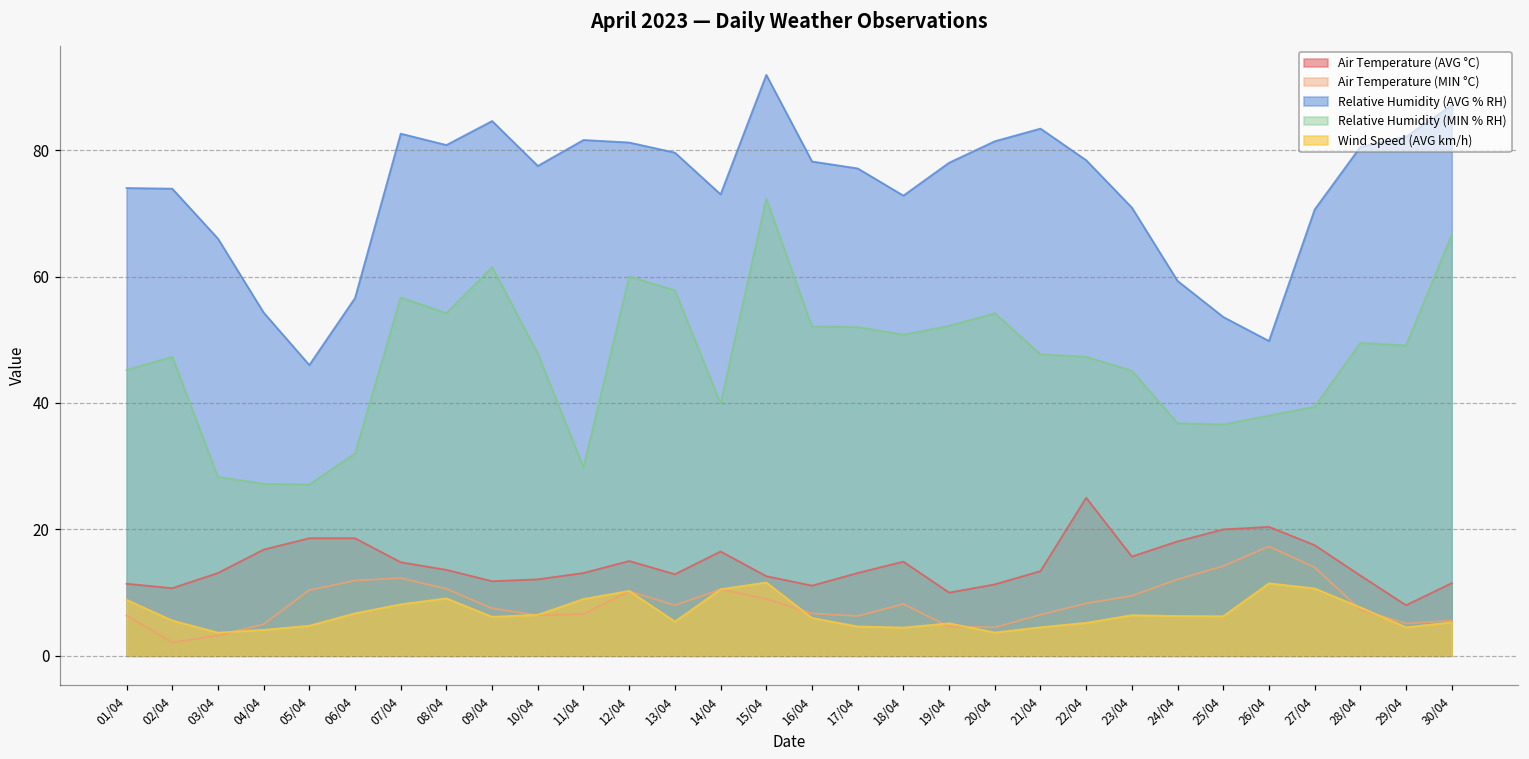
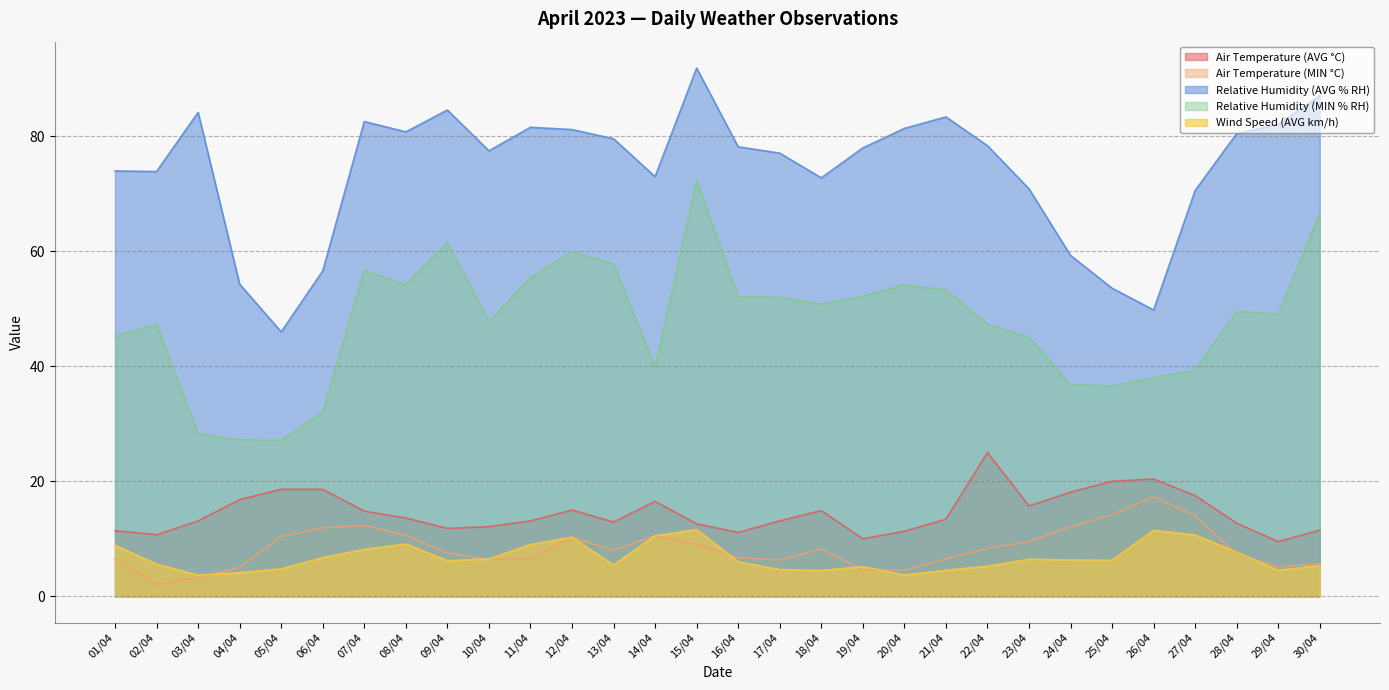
Relative Humidity (AVG % RH), 03/04: 66 -> 84
Relative Humidity (MIN % RH), 11/04: 30 -> 55
Relative Humidity (MIN % RH), 21/04: 48 -> 53
Air Temperature (AVG °C), 29/04: 8 -> 10
